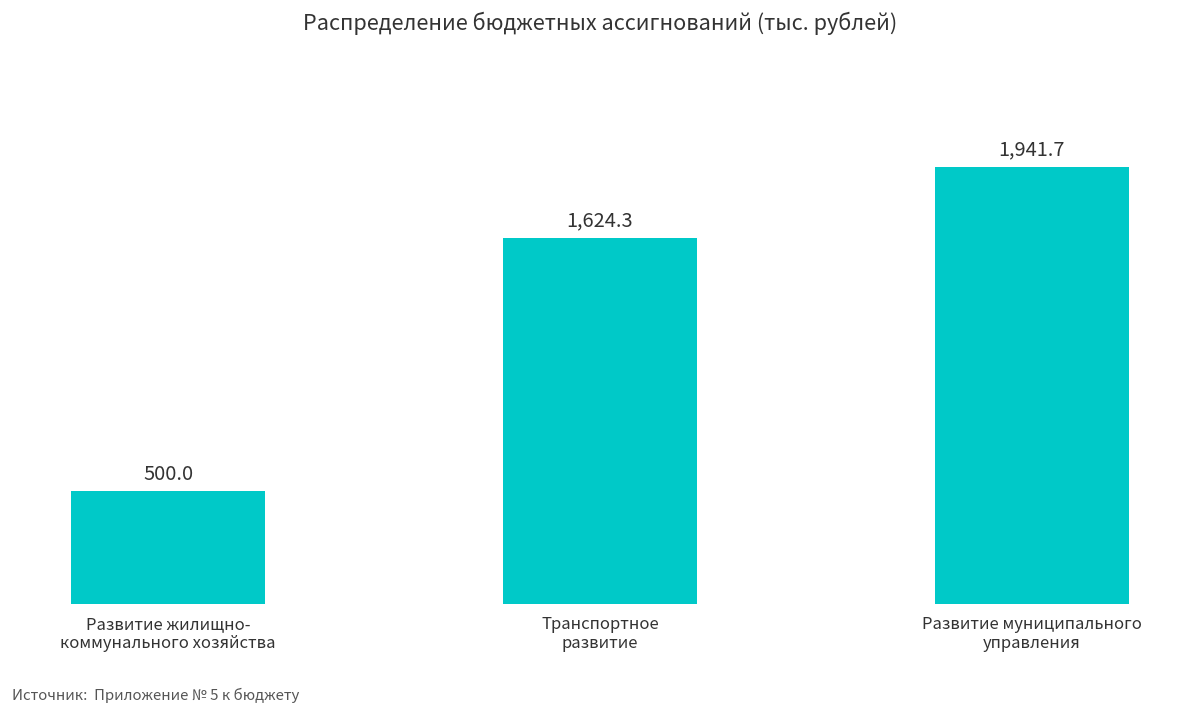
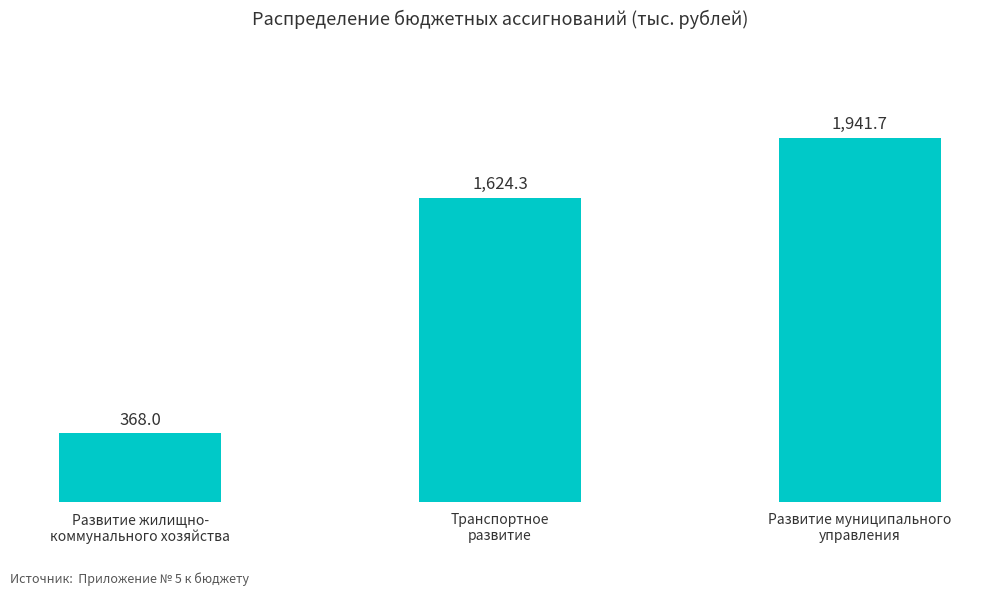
Развитие жилищно- коммунального хозяйства: 500.0 -> 368.0
